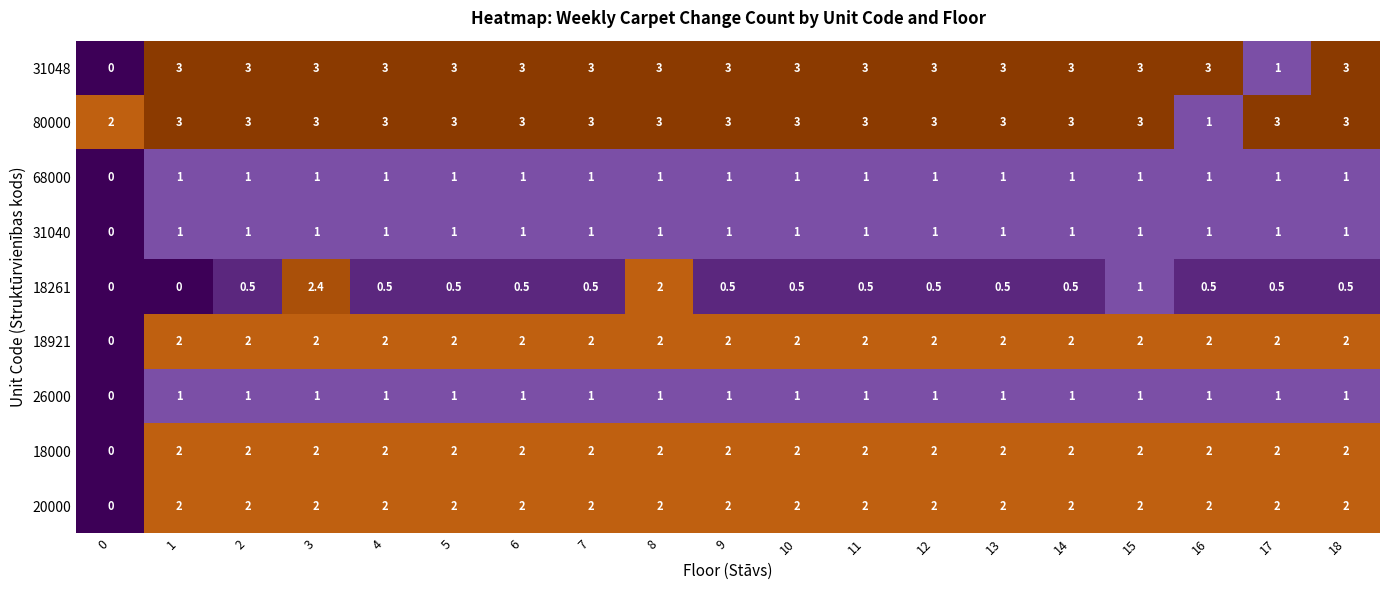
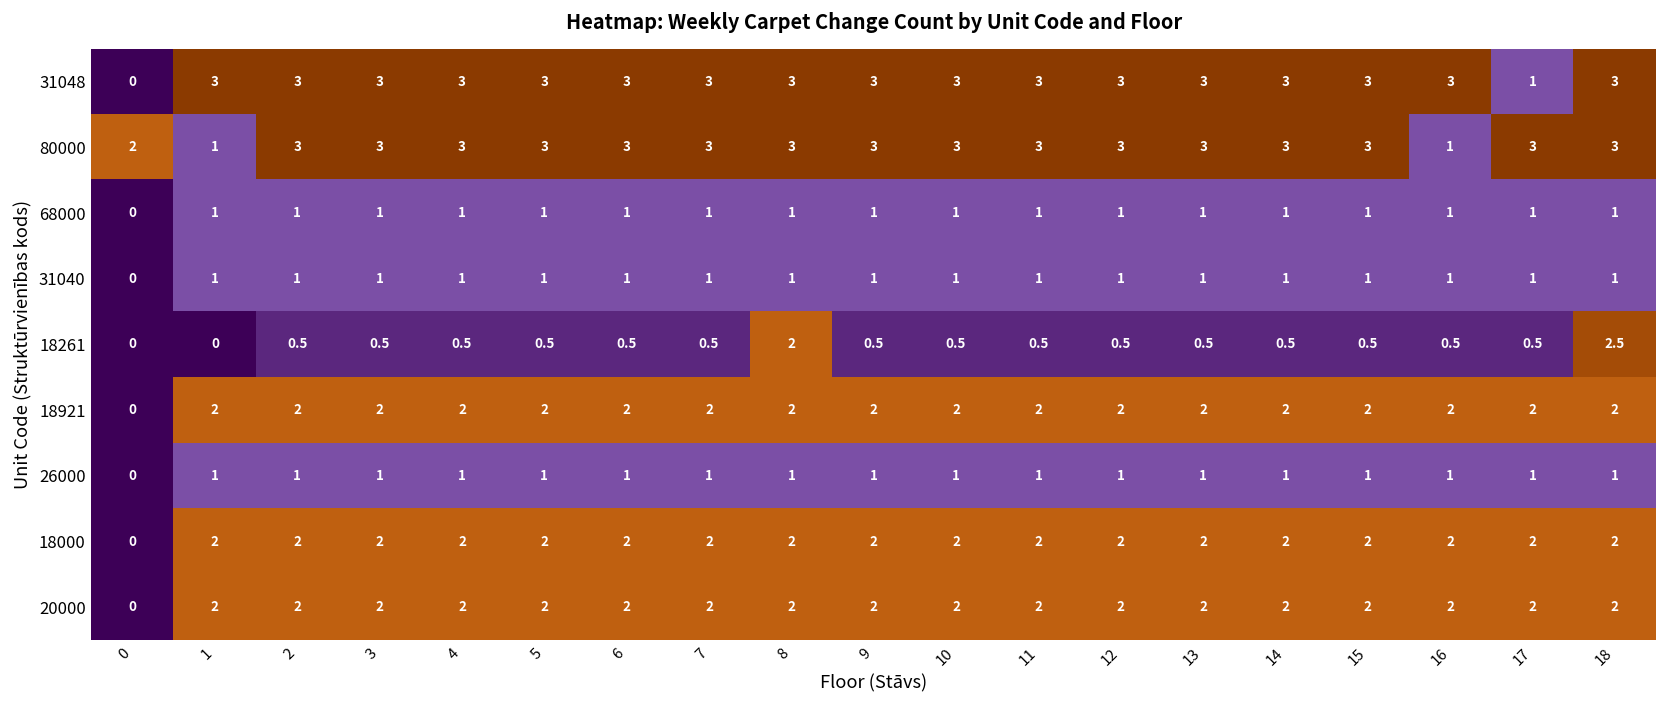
80000, 1: 3 -> 1
18261, 3: 2.4 -> 0.5
18261, 15: 1 -> 0.5
18261, 18: 0.5 -> 2.5
